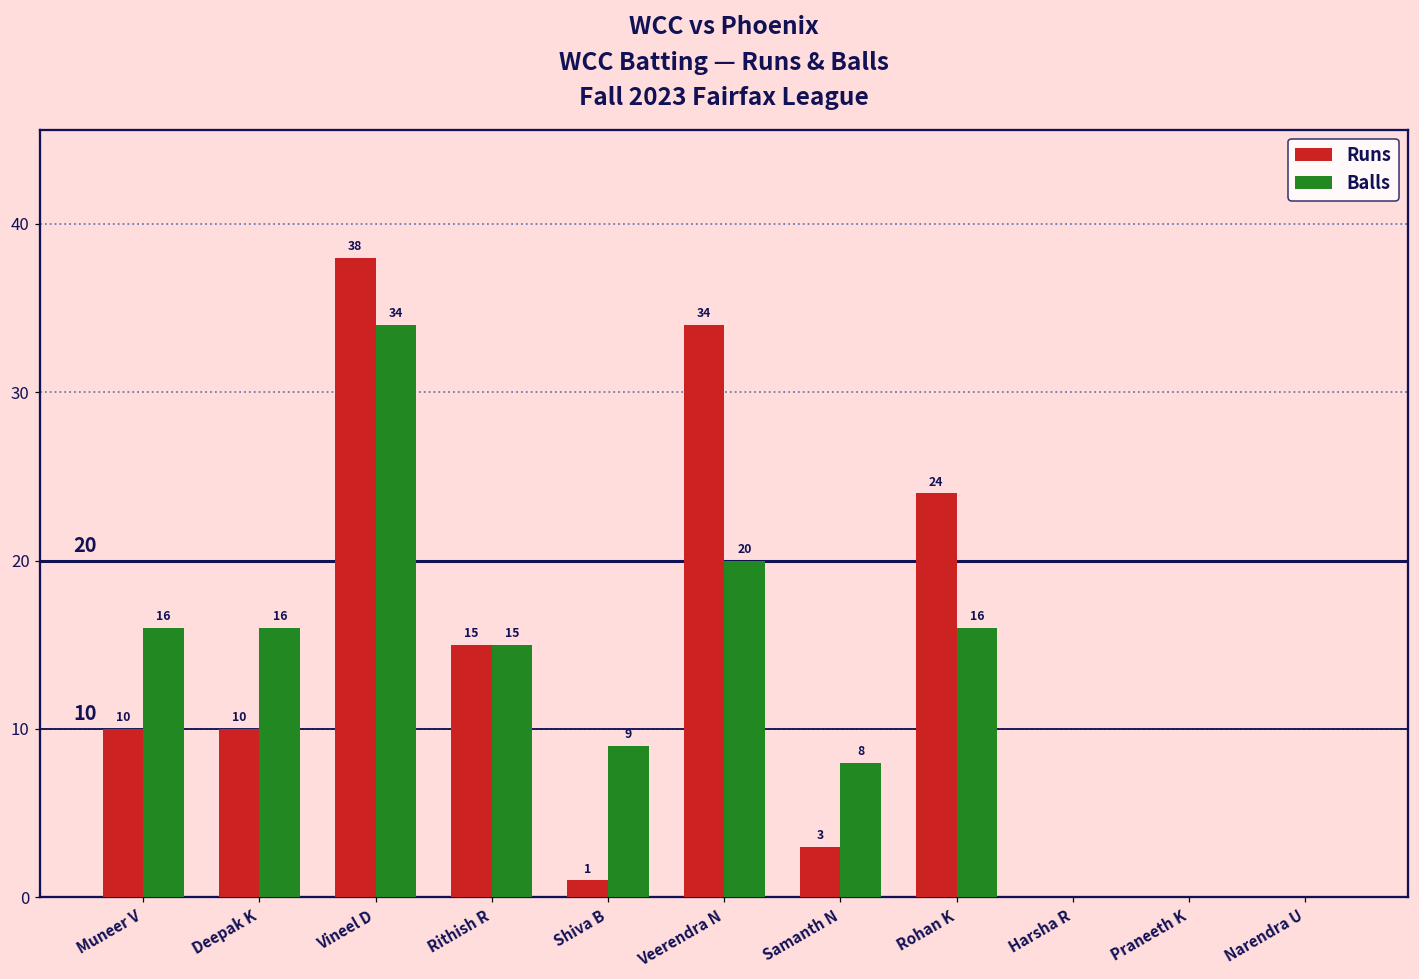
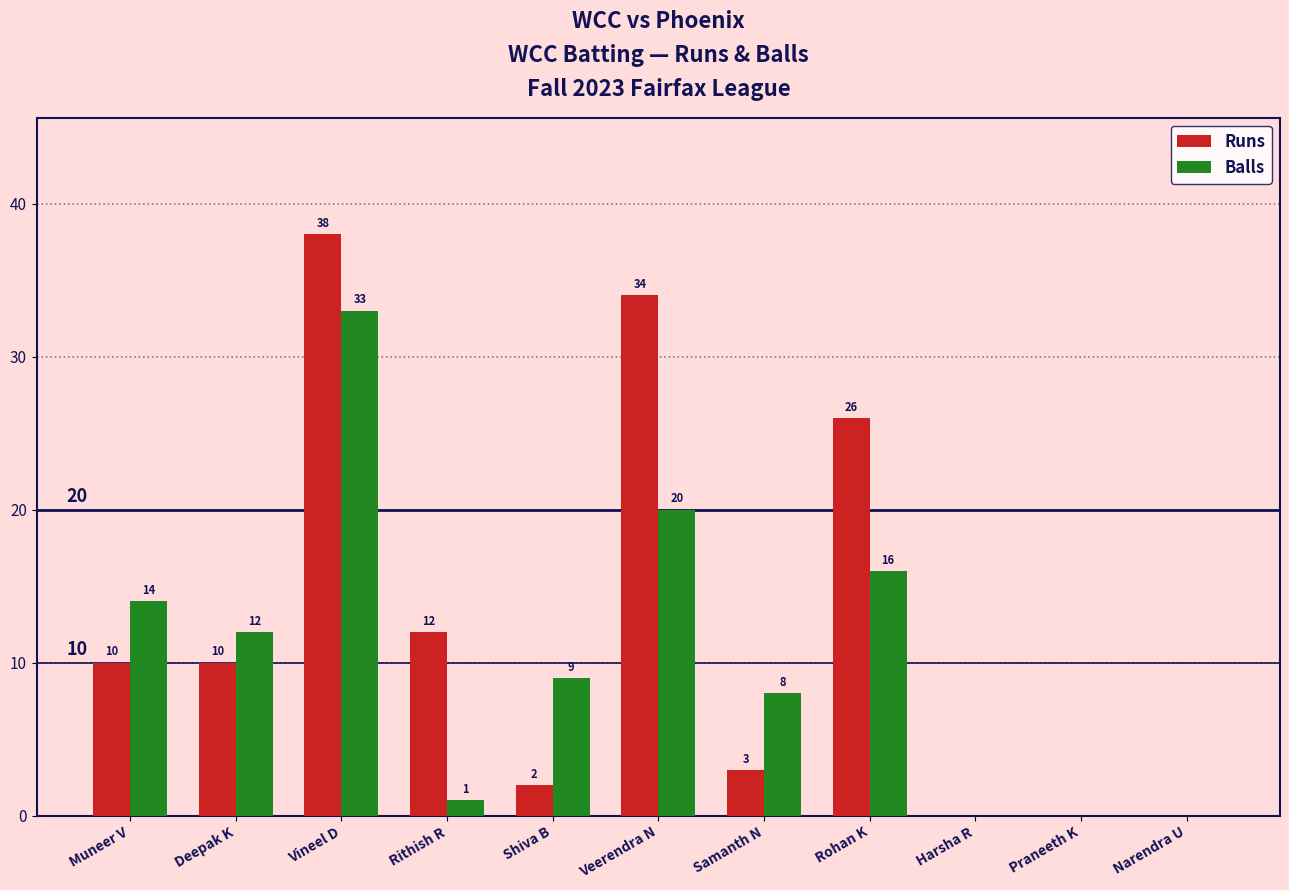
Balls, Muneer V: 16 -> 14
Balls, Deepak K: 16 -> 12
Balls, Vineel D: 34 -> 33
Runs, Rithish R: 15 -> 12
Balls, Rithish R: 15 -> 1
Runs, Shiva B: 1 -> 2
Runs, Rohan K: 24 -> 26
